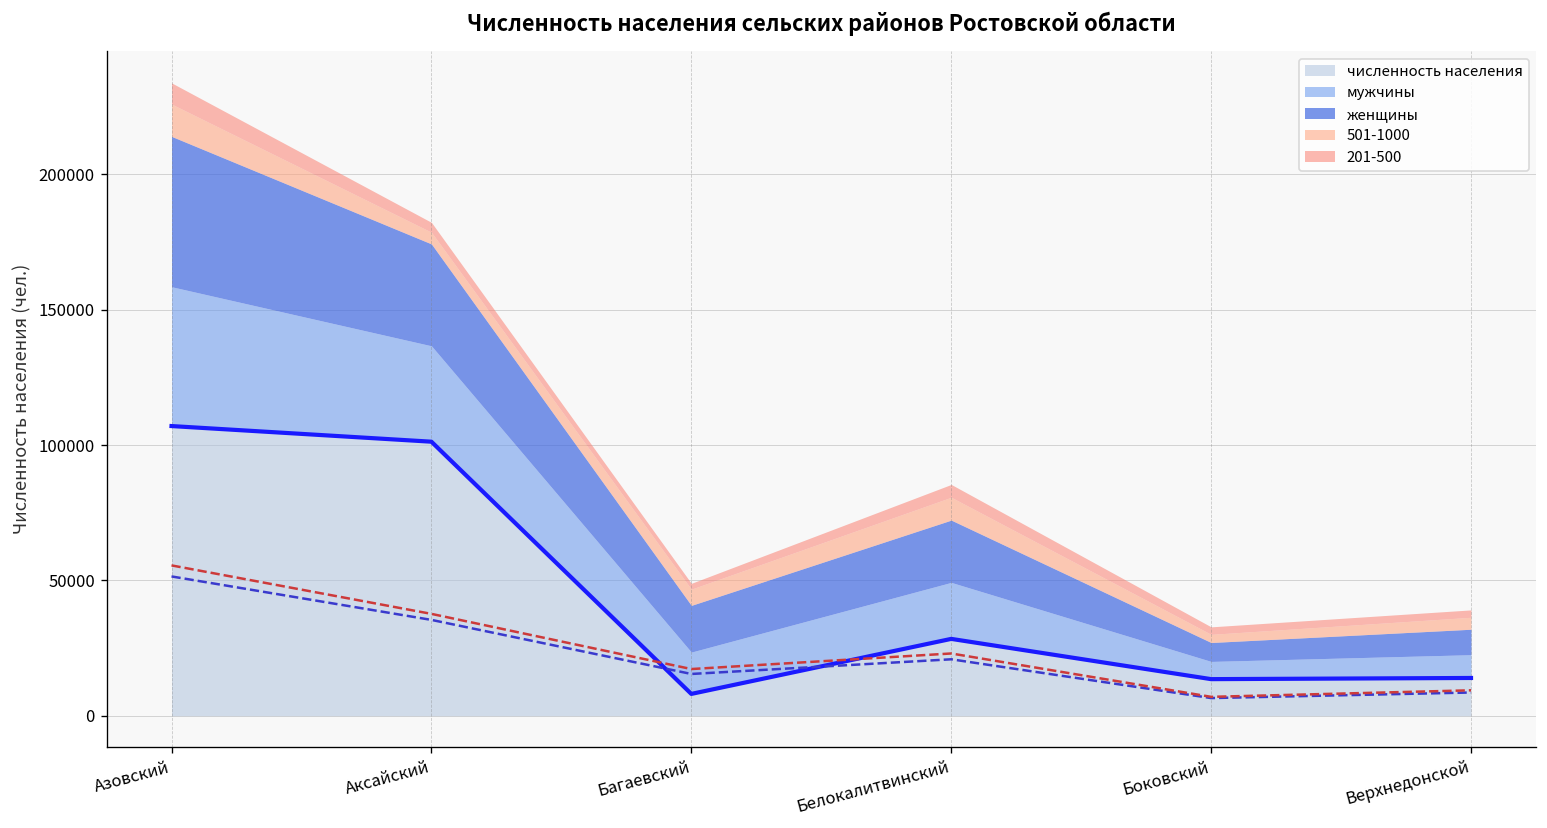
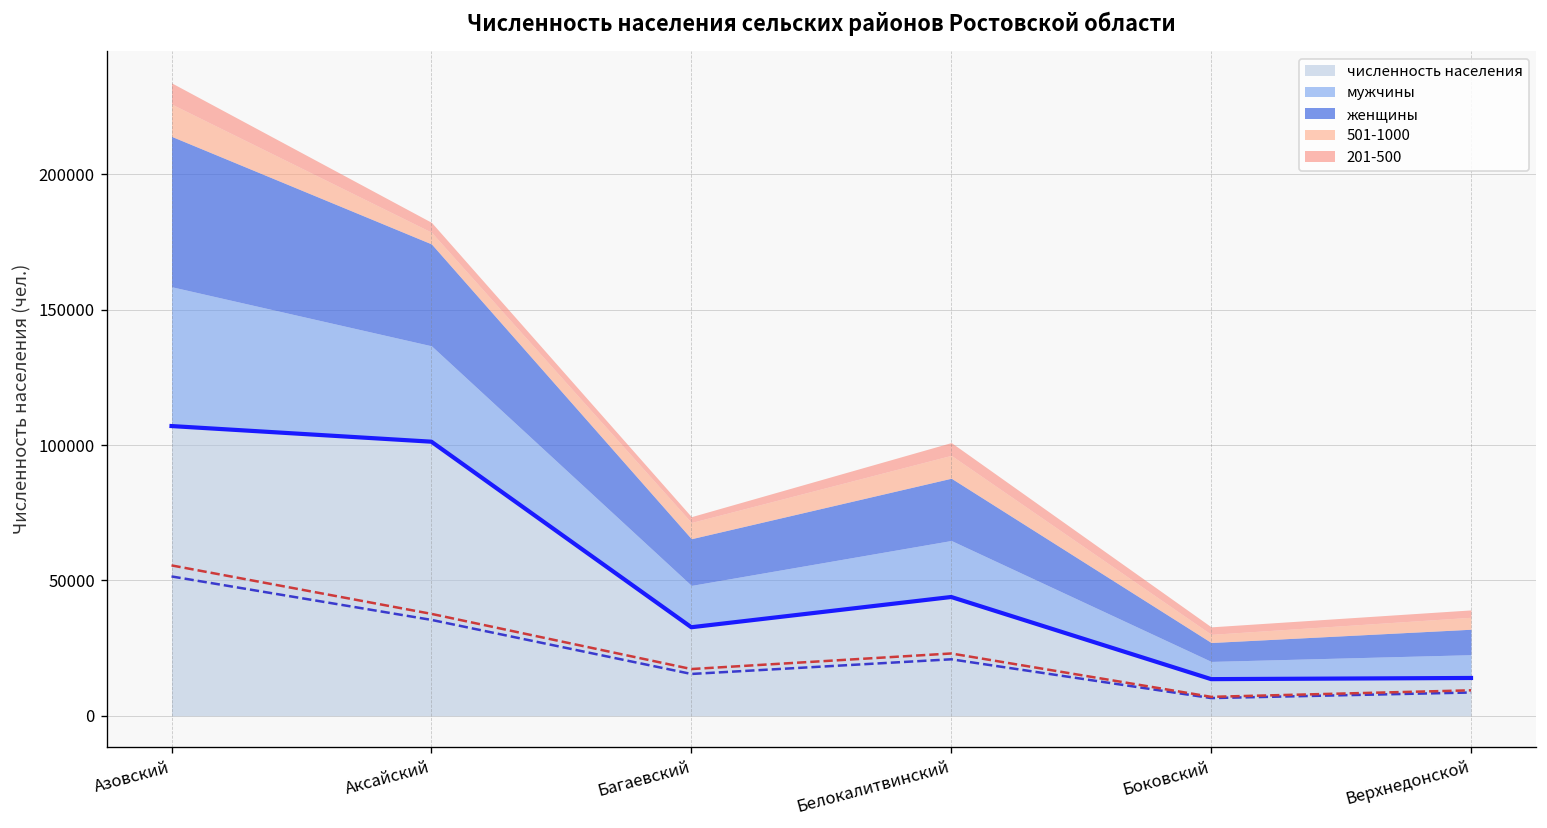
численность населения, Багаевский: 8000 -> 33000
численность населения, Белокалитвинский: 28000 -> 44000
